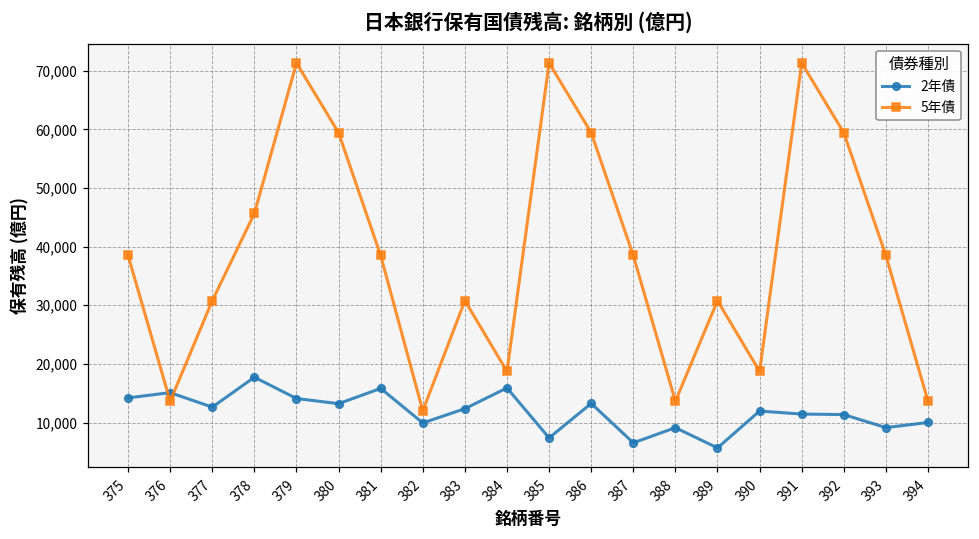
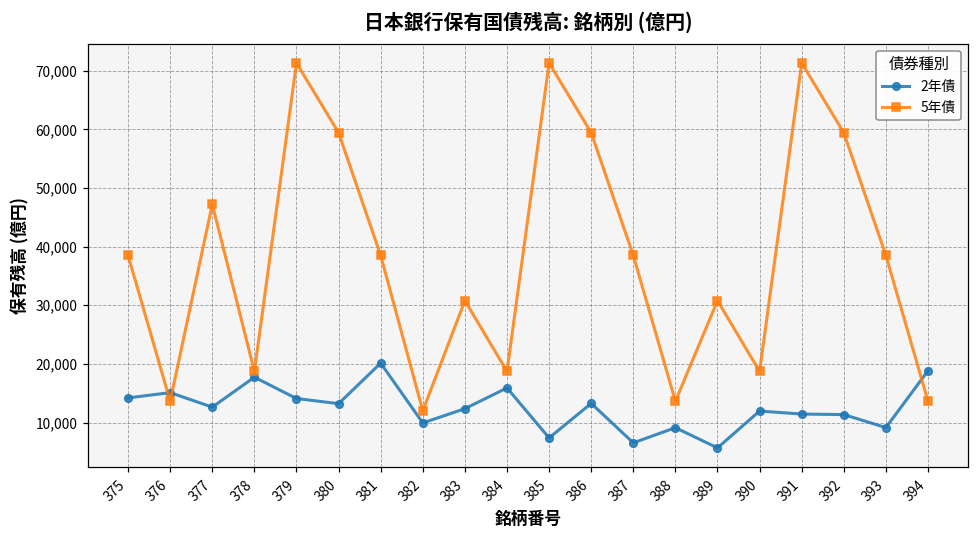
5年債, 377: 31,000 -> 47,000
5年債, 378: 46,000 -> 19,000
2年債, 381: 16,000 -> 20,000
2年債, 394: 10,000 -> 19,000
